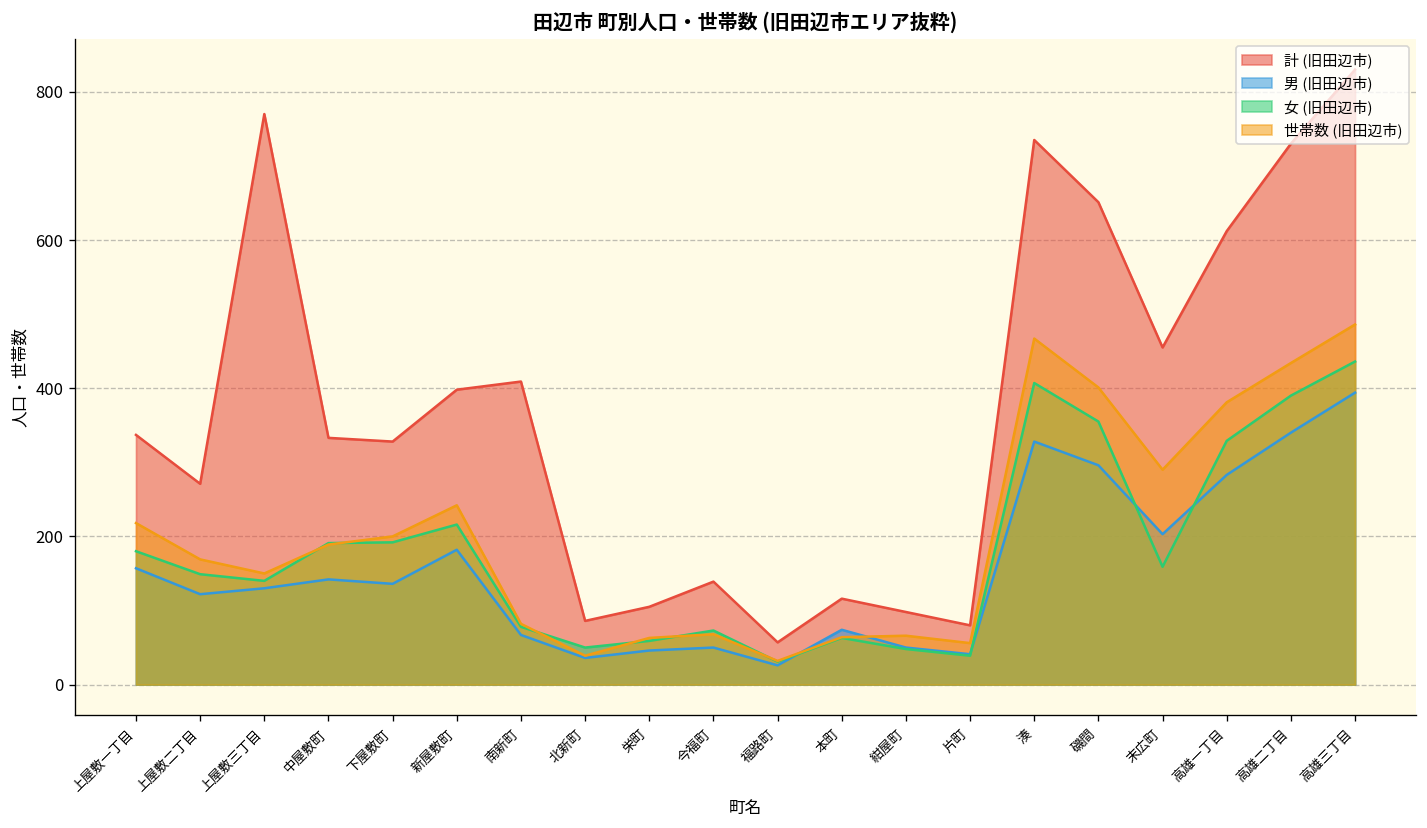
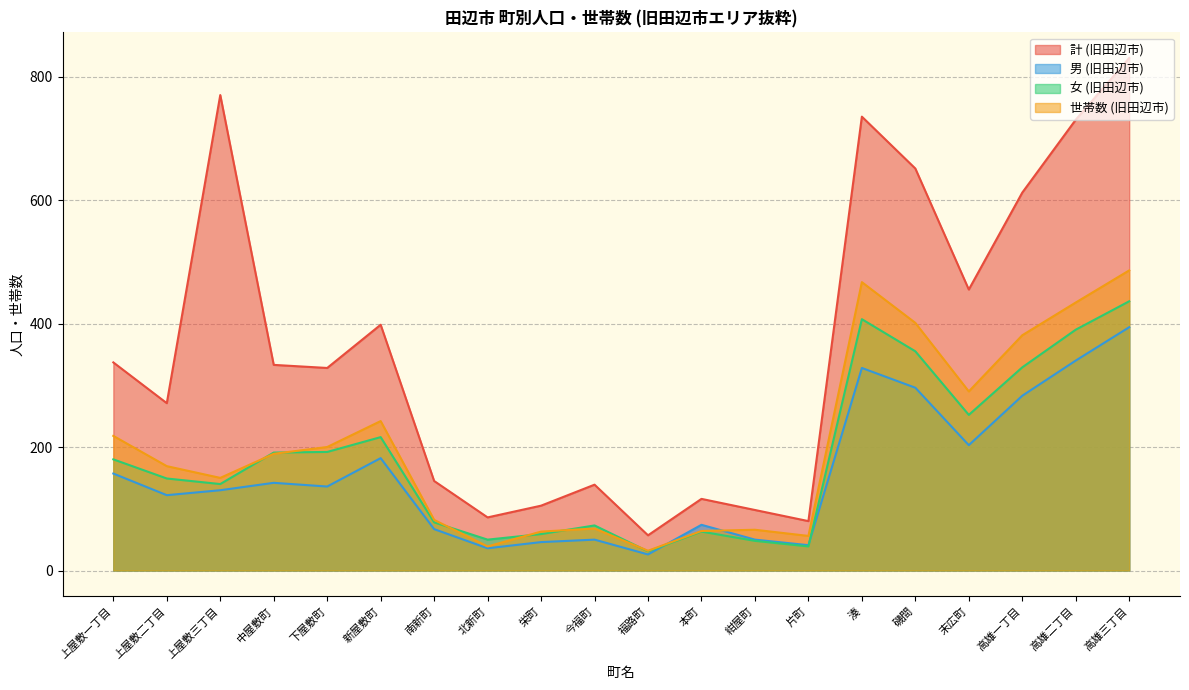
計 (旧田辺市), 南新町: 410 -> 150
女 (旧田辺市), 末広町: 160 -> 250
